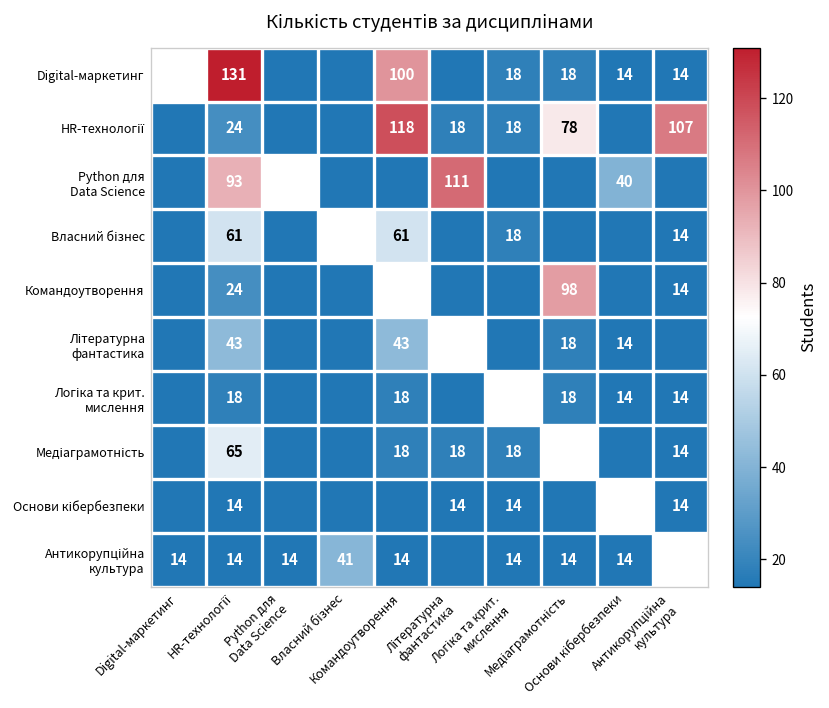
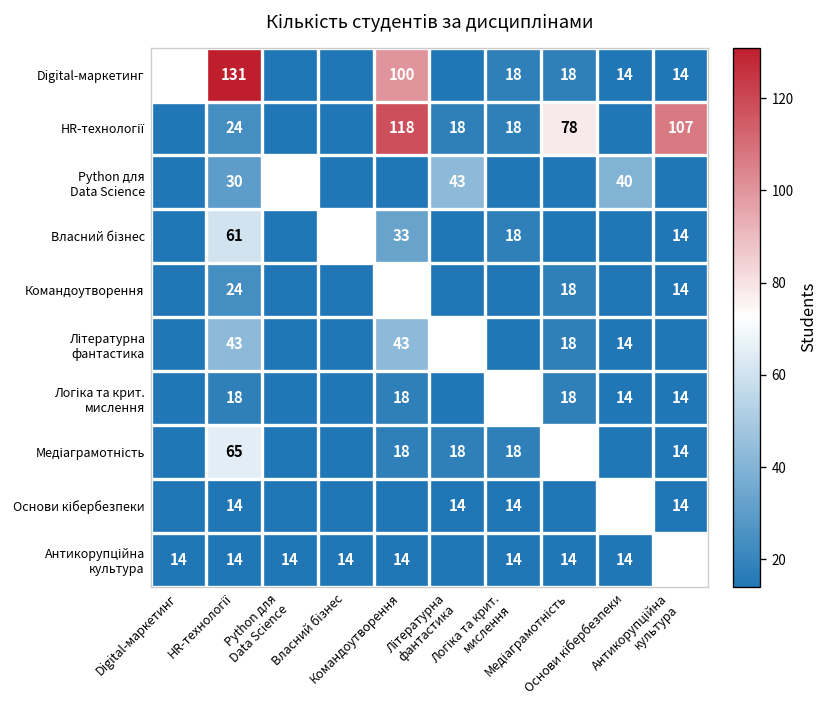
Python для Data Science, HR-технології: 93 -> 30
Python для Data Science, Літературна фантастика: 111 -> 43
Власний бізнес, Командоутворення: 61 -> 33
Командоутворення, Медіаграмотність: 98 -> 18
Антикорупційна культура, Власний бізнес: 41 -> 14
